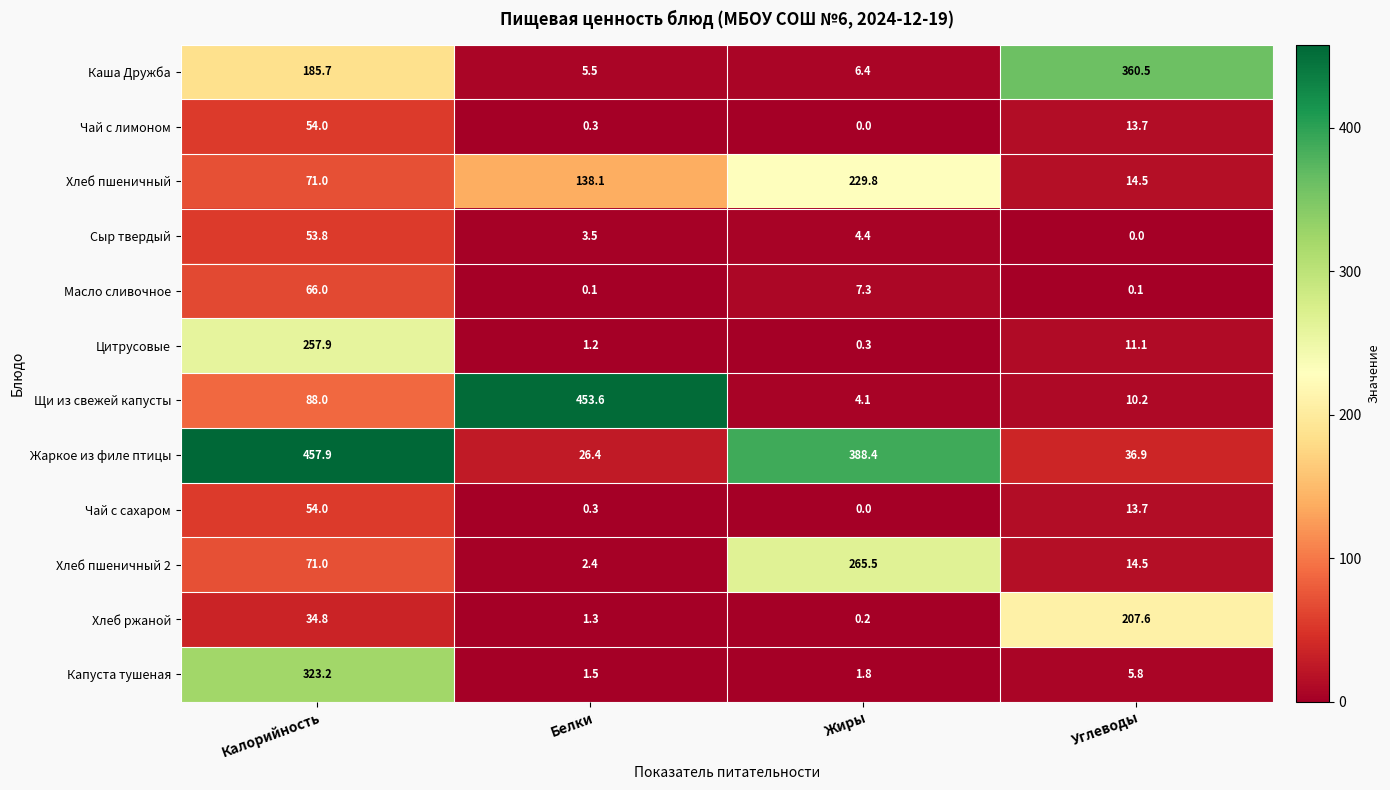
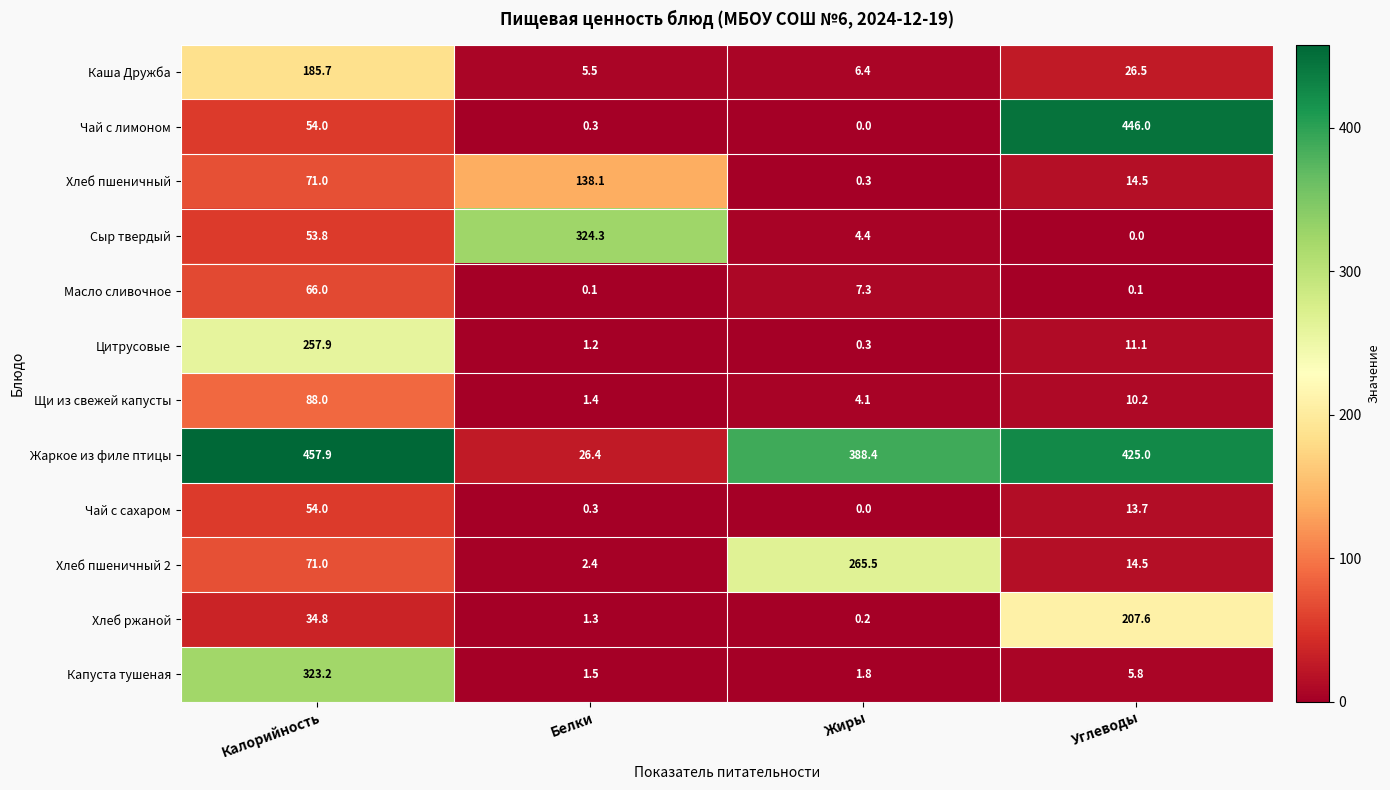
Каша Дружба, Углеводы: 360.5 -> 26.5
Чай с лимоном, Углеводы: 13.7 -> 446.0
Хлеб пшеничный, Жиры: 229.8 -> 0.3
Сыр твердый, Белки: 3.5 -> 324.3
Щи из свежей капусты, Белки: 453.6 -> 1.4
Жаркое из филе птицы, Углеводы: 36.9 -> 425.0
